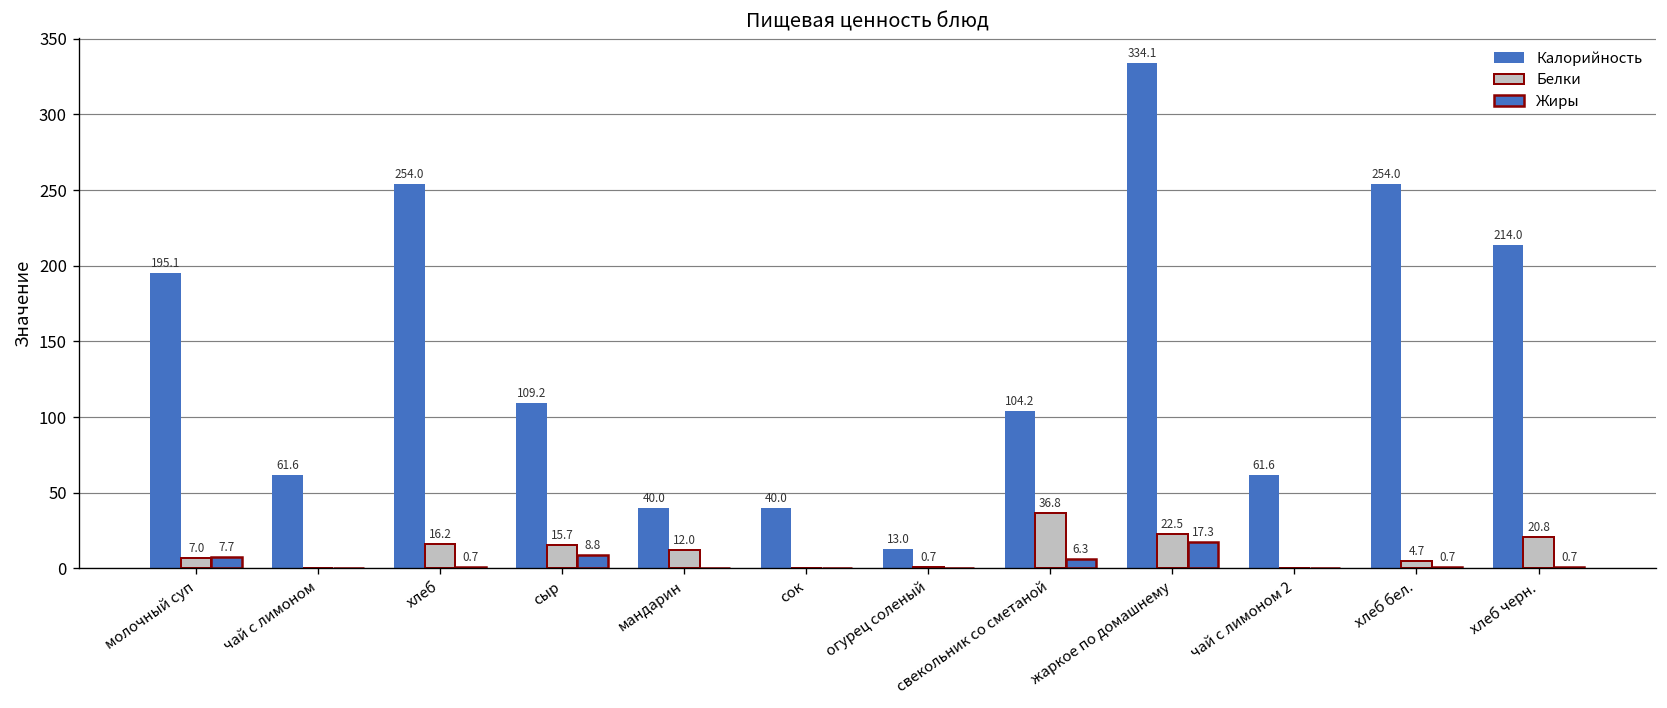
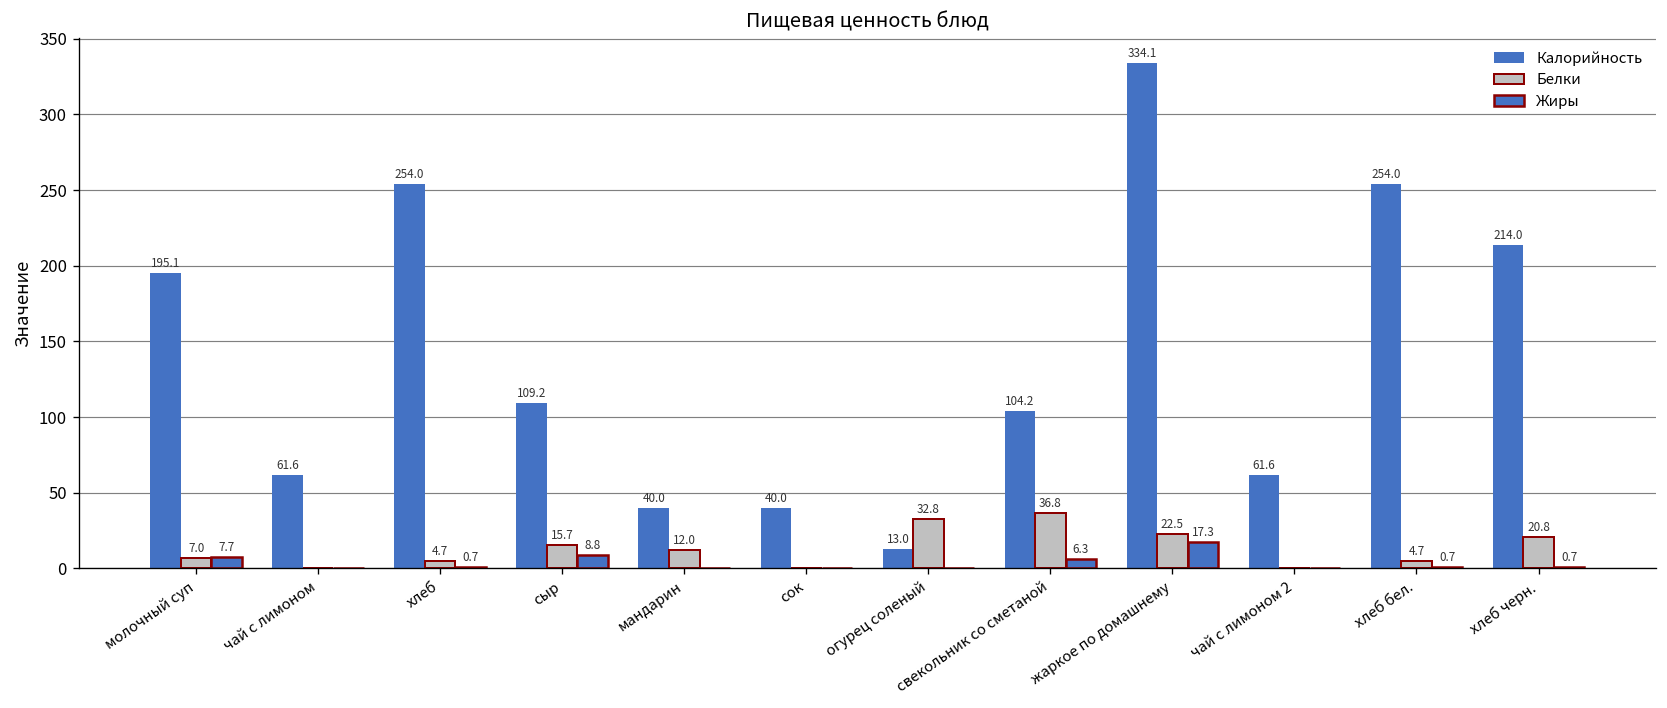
Белки, хлеб: 16.2 -> 4.7
Белки, огурец соленый: 0.7 -> 32.8
